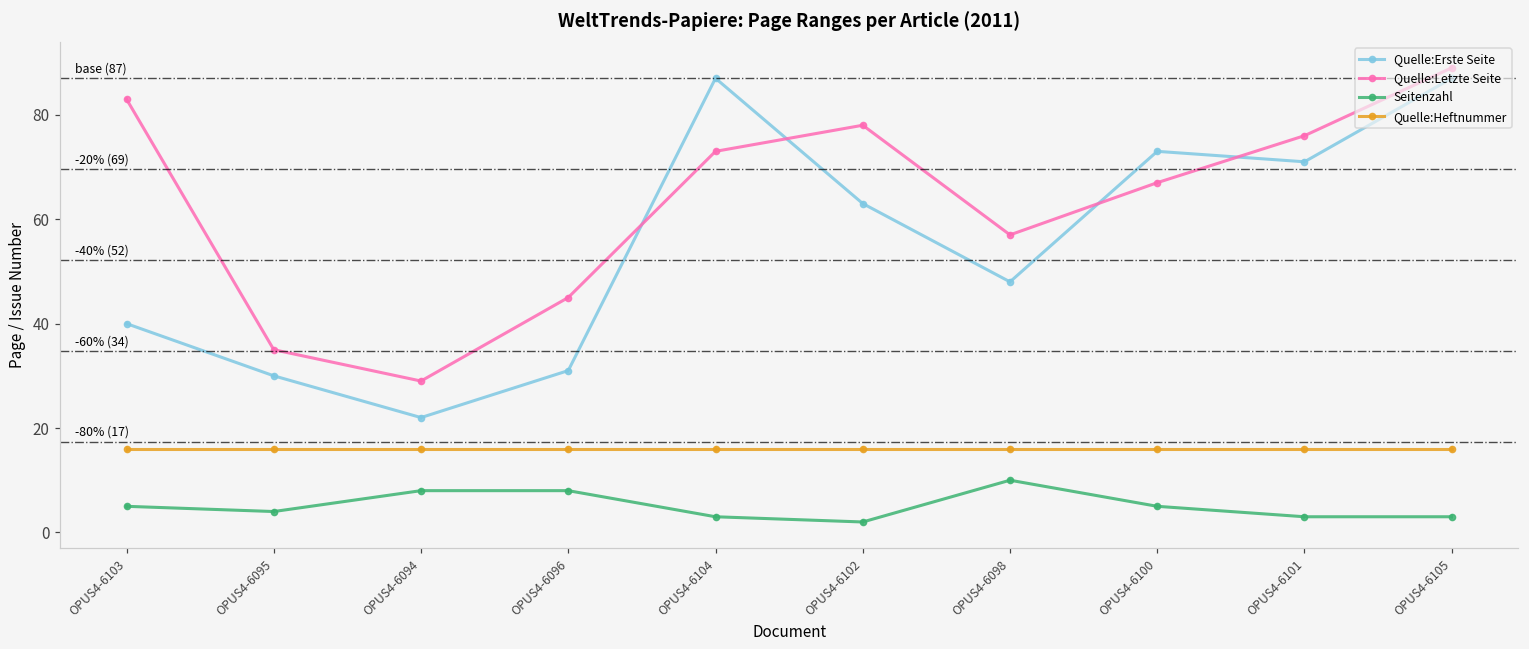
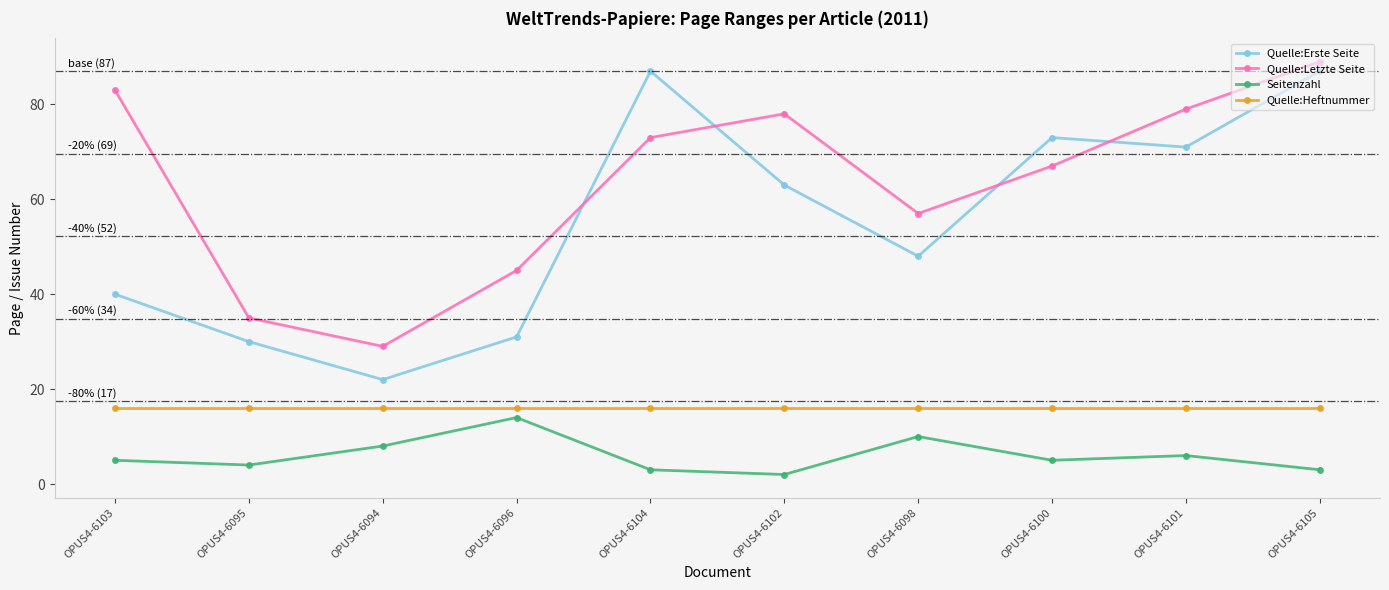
Seitenzahl, OPUS4-6096: 8 -> 14
Quelle:Letzte Seite, OPUS4-6101: 76 -> 79
Seitenzahl, OPUS4-6101: 3 -> 6
